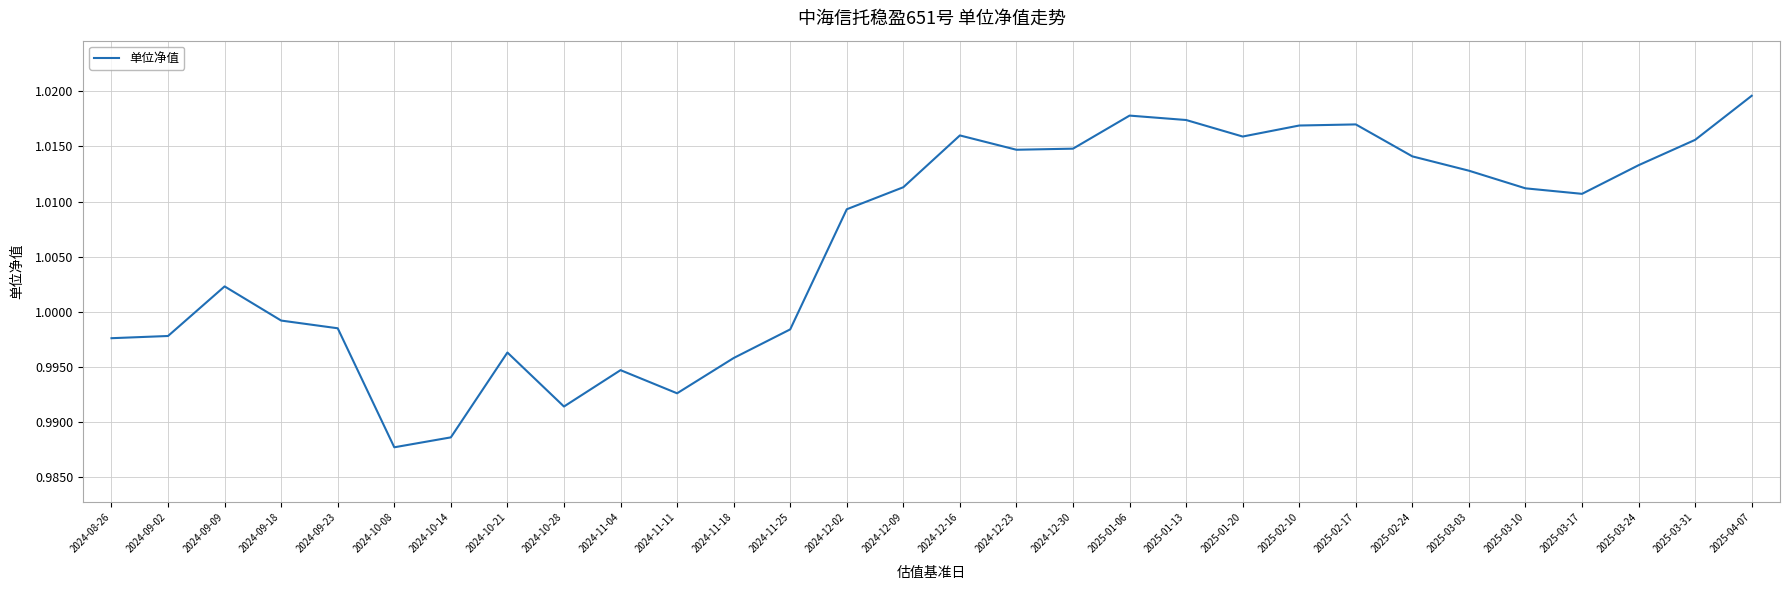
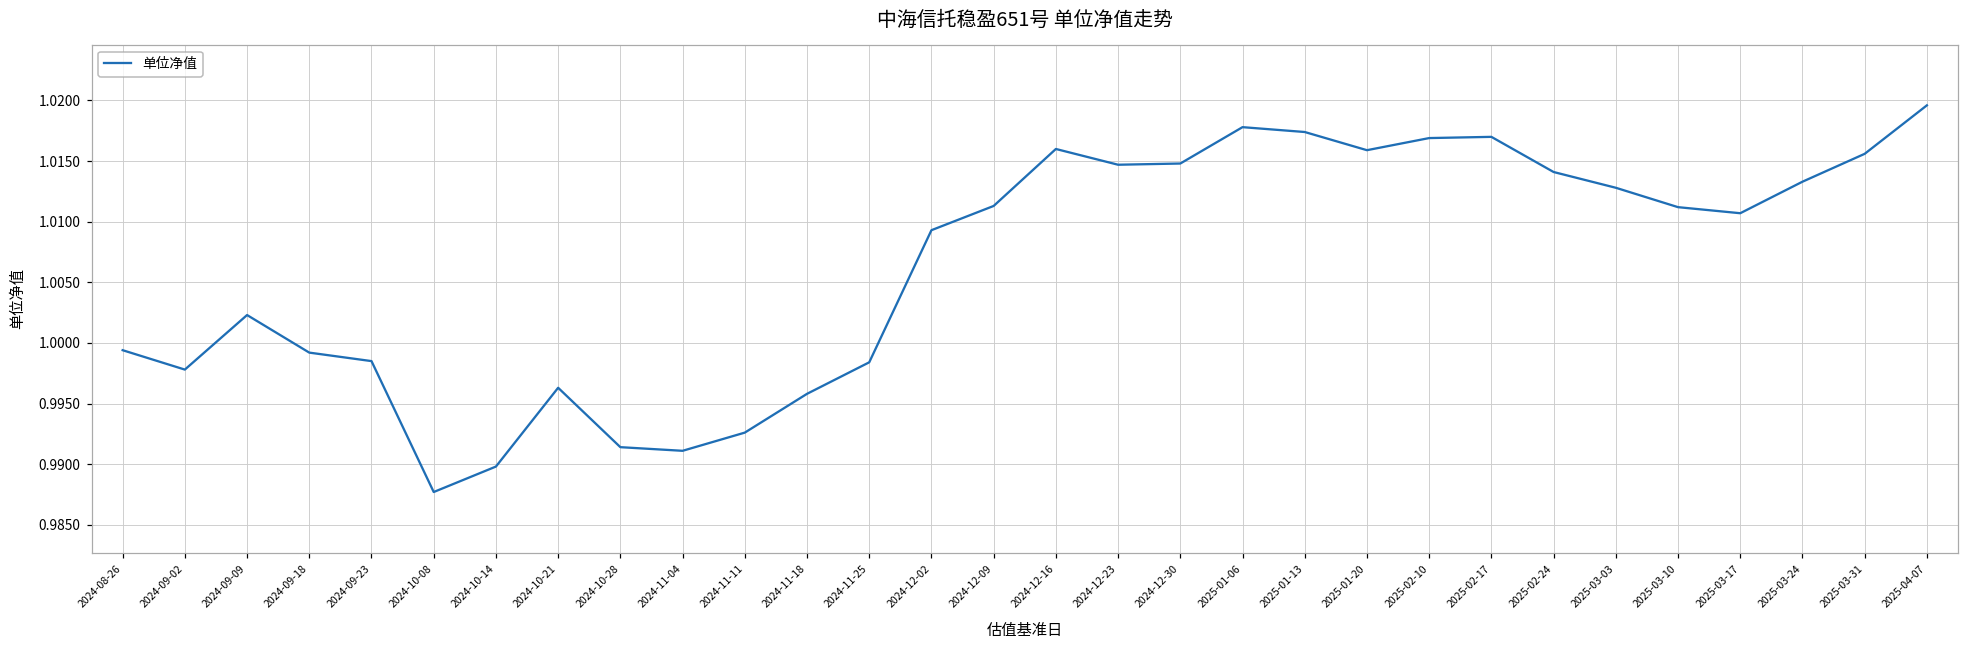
2024-08-26: 0.9976 -> 0.9994
2024-10-14: 0.9886 -> 0.9898
2024-11-04: 0.9947 -> 0.9911
